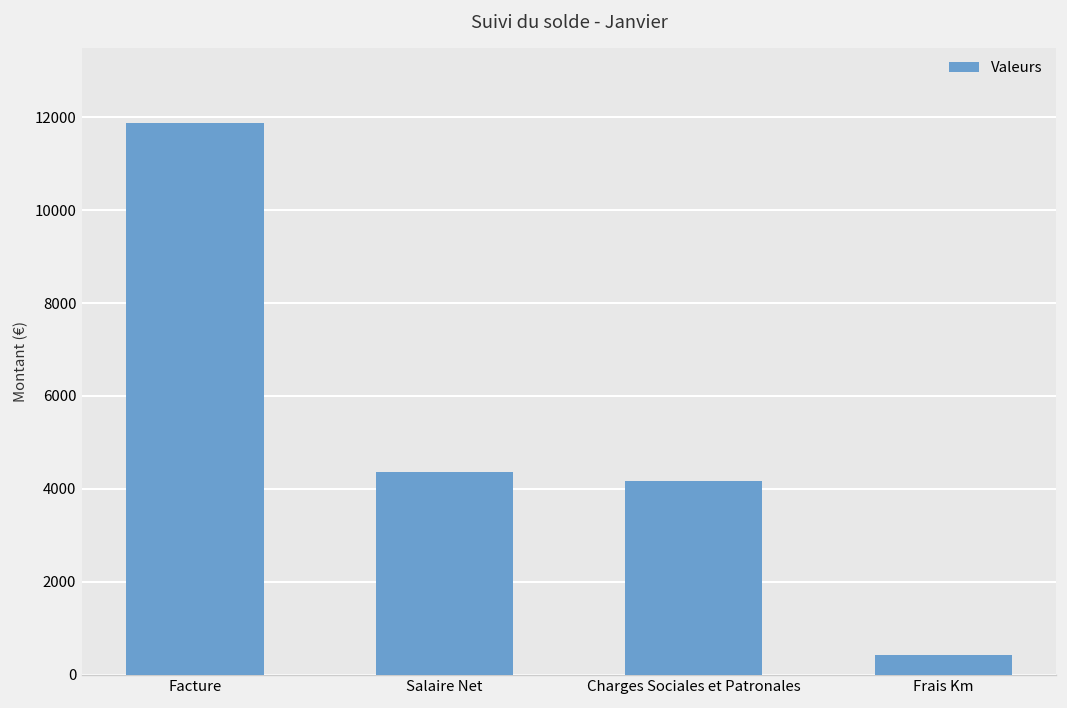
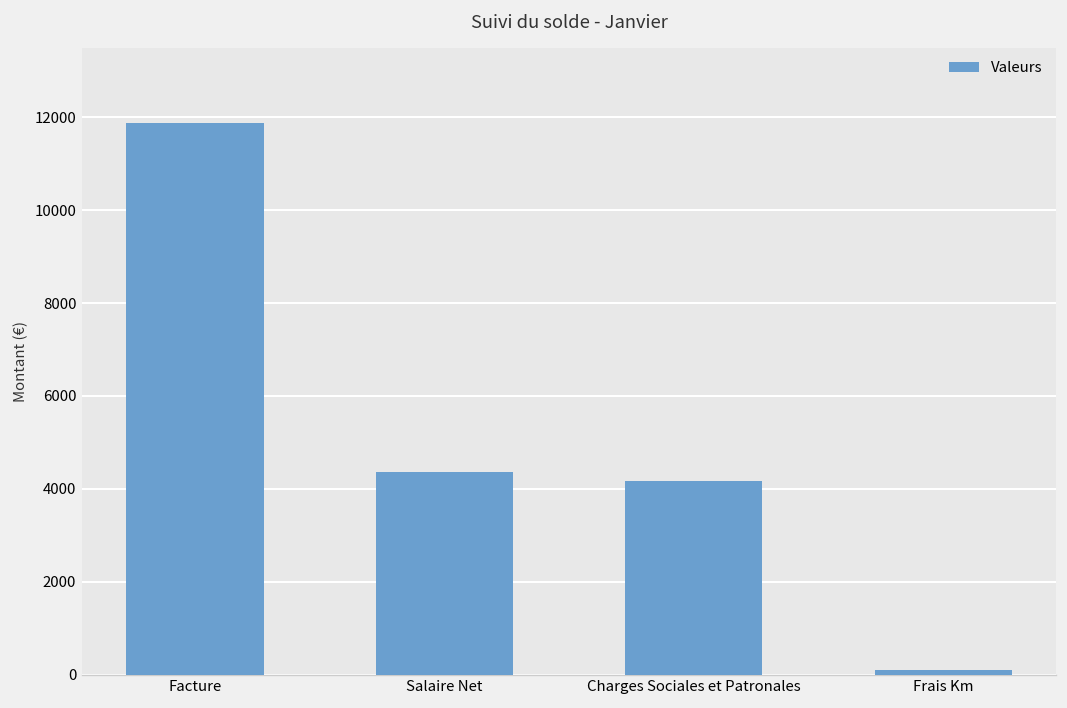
Frais Km: 400 -> 100
